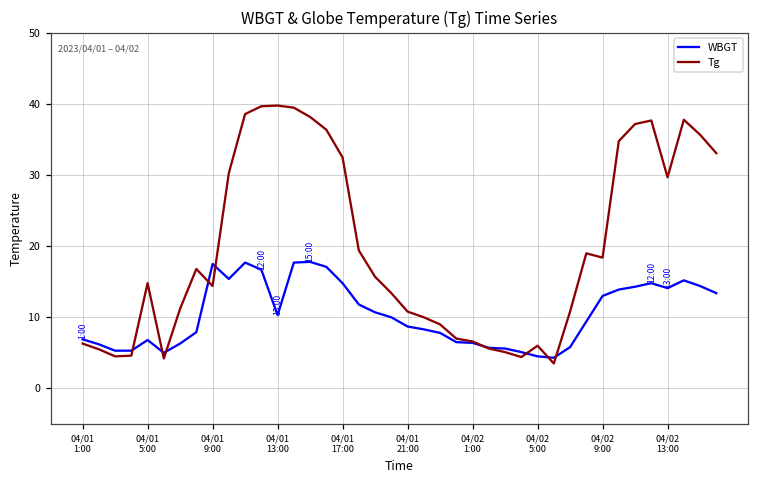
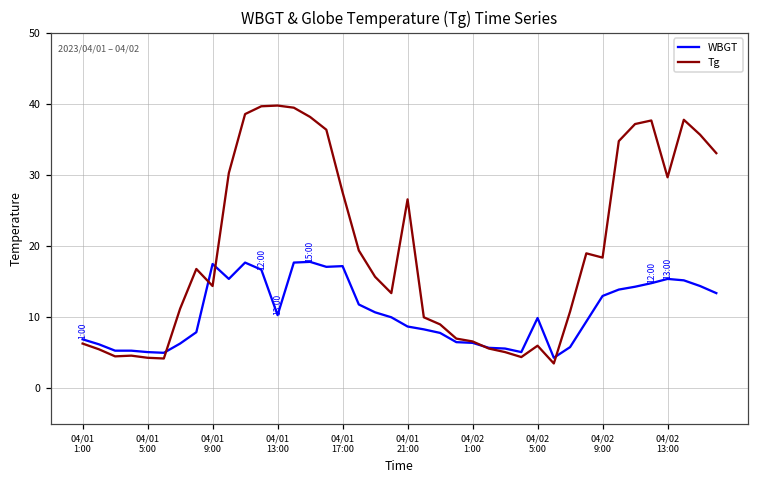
WBGT, 04/01 5:00: 7 -> 5
Tg, 04/01 5:00: 15 -> 4
WBGT, 04/01 17:00: 15 -> 17
Tg, 04/01 17:00: 33 -> 28
Tg, 04/01 21:00: 11 -> 27
WBGT, 04/02 5:00: 5 -> 10
WBGT, 04/02 13:00: 14 -> 15
